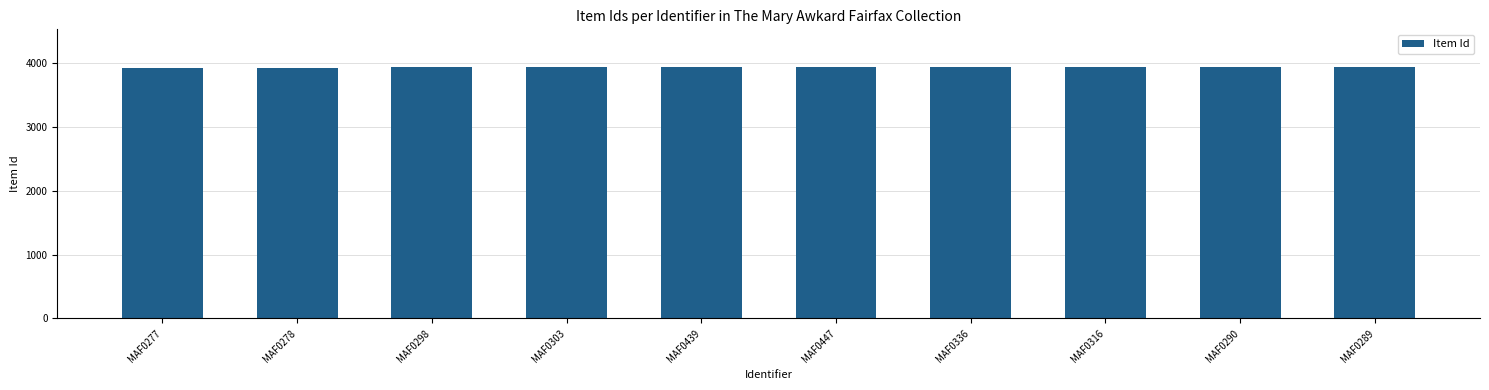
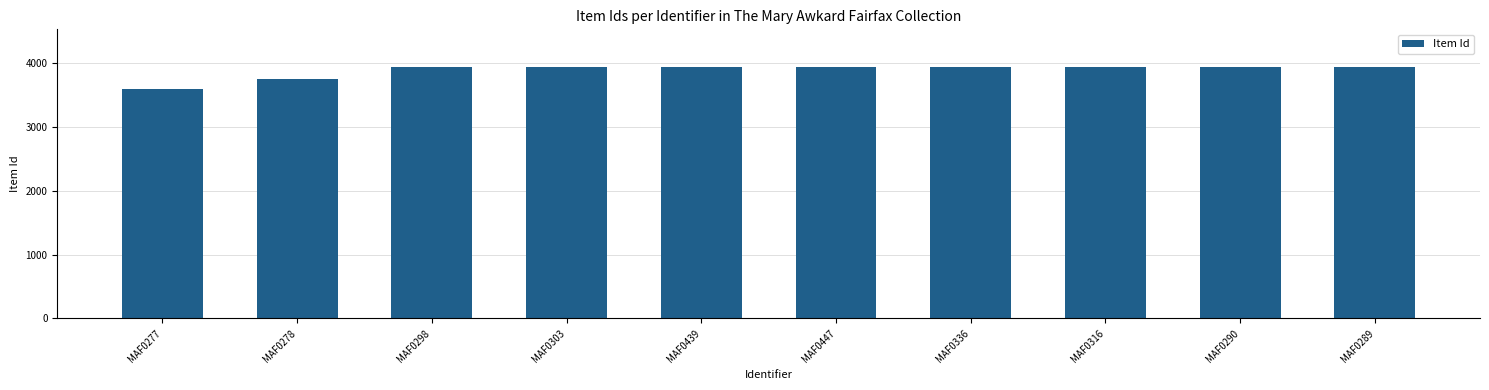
MAF0277: 3900 -> 3600
MAF0278: 3900 -> 3700
